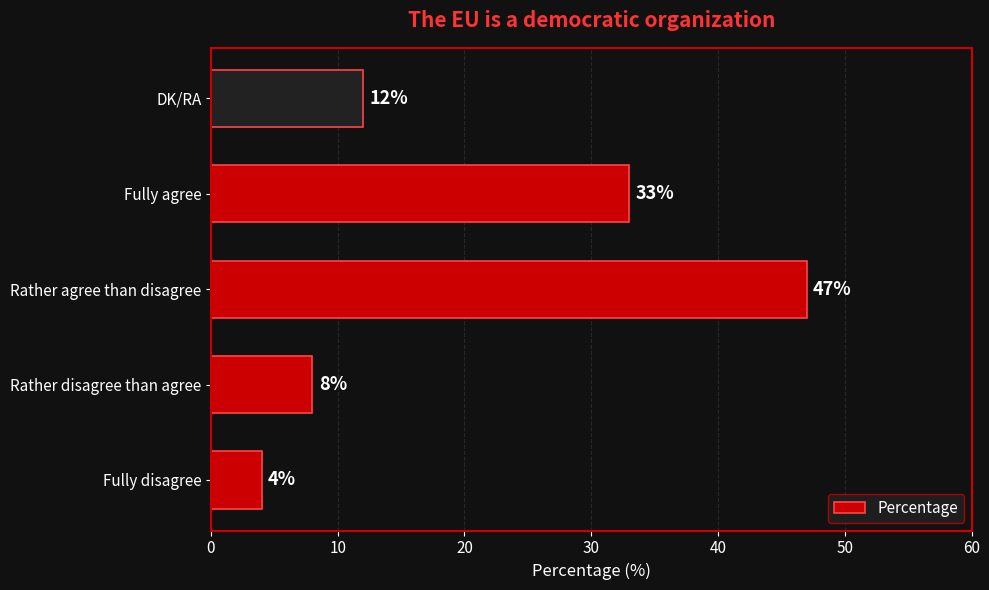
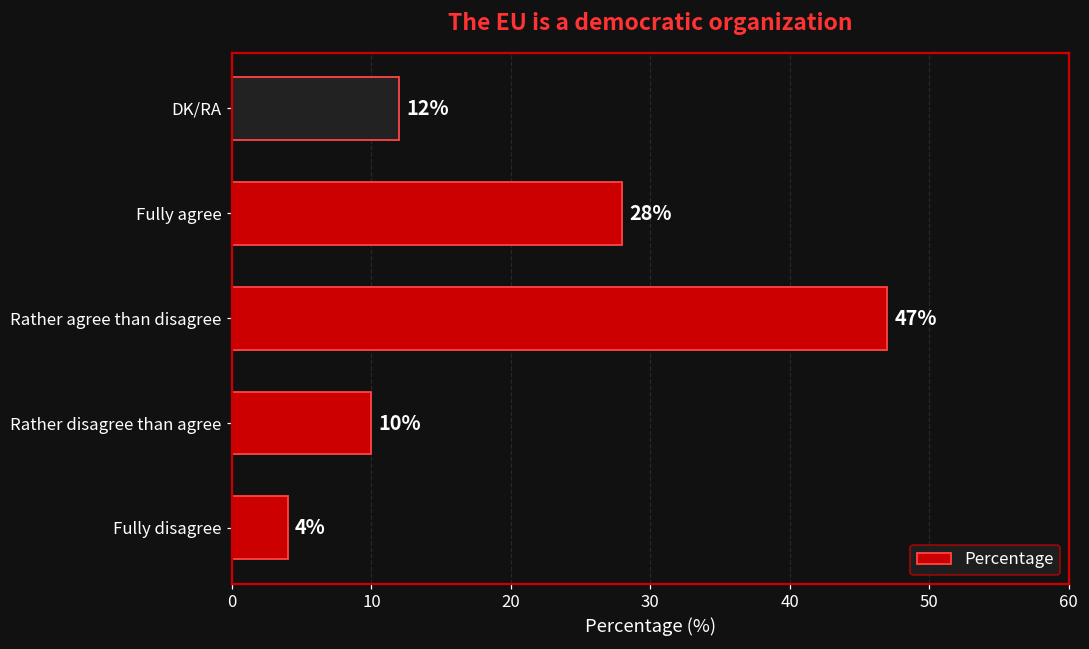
Fully agree: 33% -> 28%
Rather disagree than agree: 8% -> 10%
